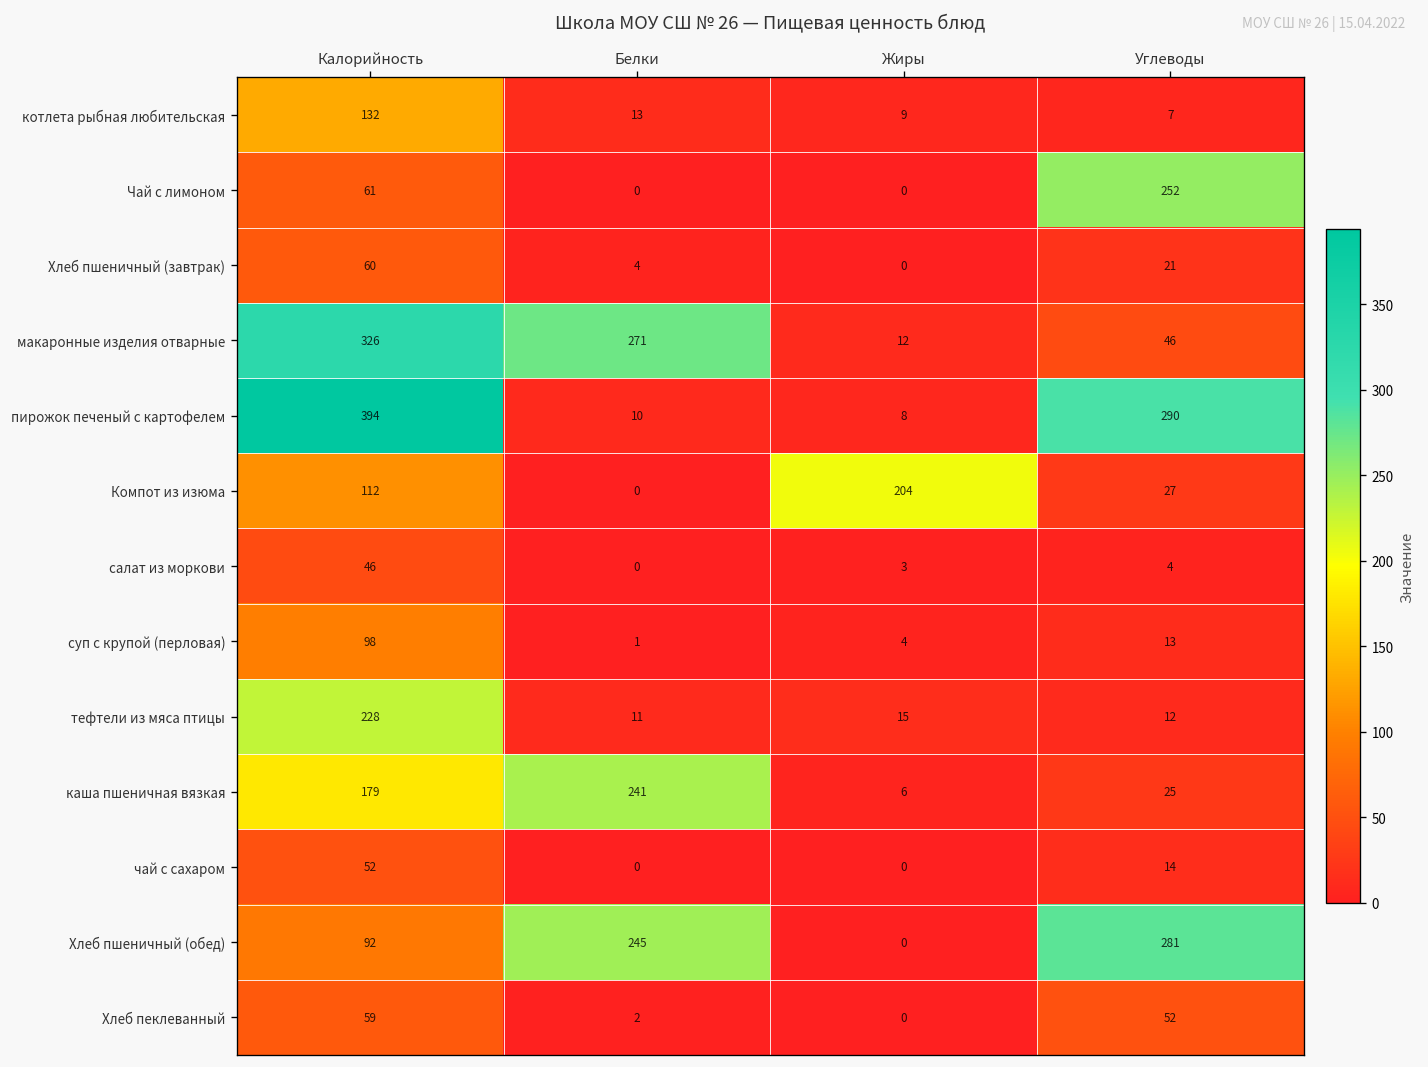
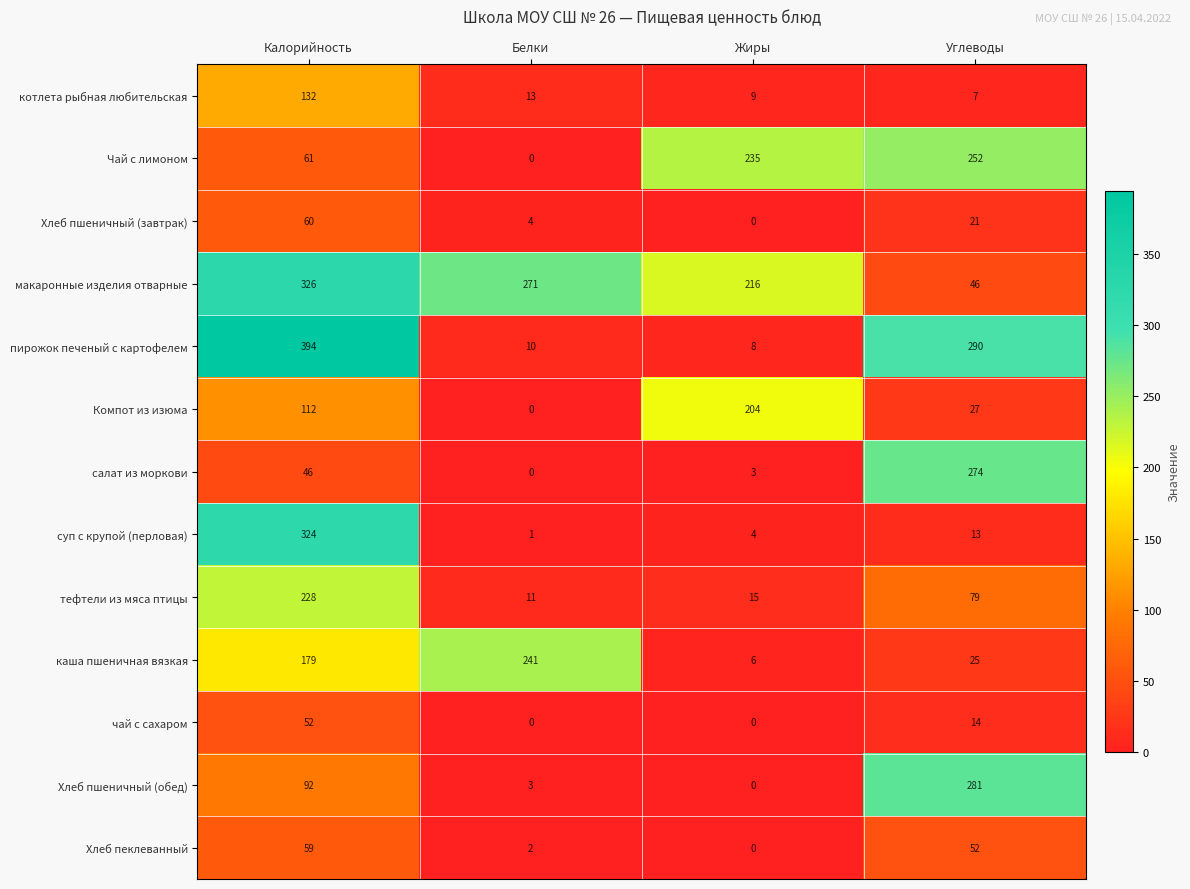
Чай с лимоном, Жиры: 0 -> 235
макаронные изделия отварные, Жиры: 12 -> 216
салат из моркови, Углеводы: 4 -> 274
суп с крупой (перловая), Калорийность: 98 -> 324
тефтели из мяса птицы, Углеводы: 12 -> 79
Хлеб пшеничный (обед), Белки: 245 -> 3
